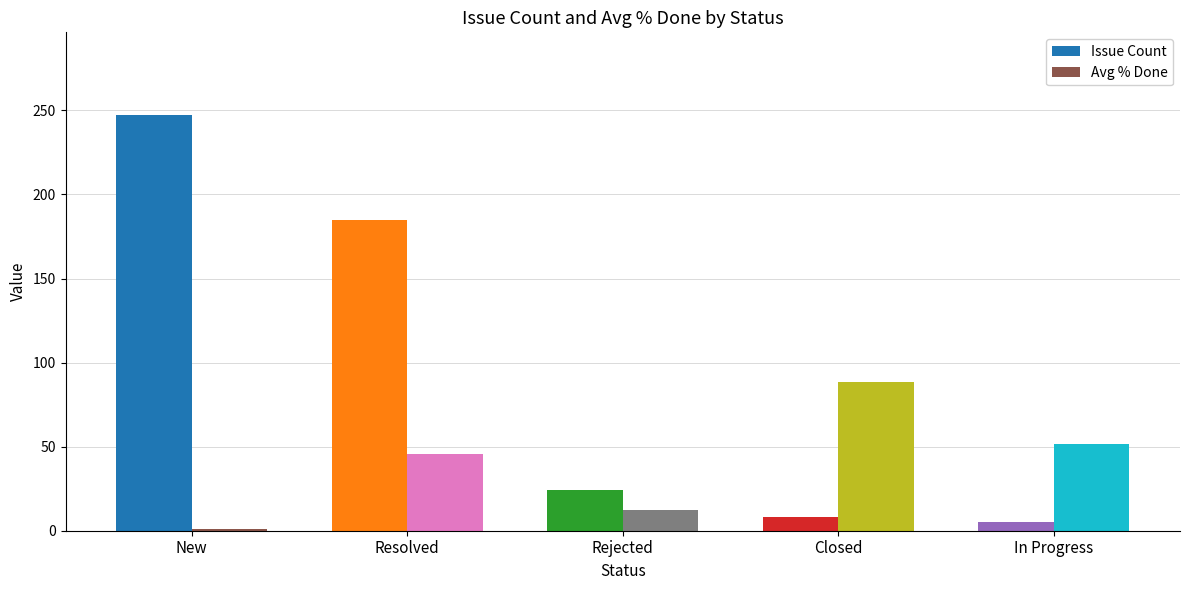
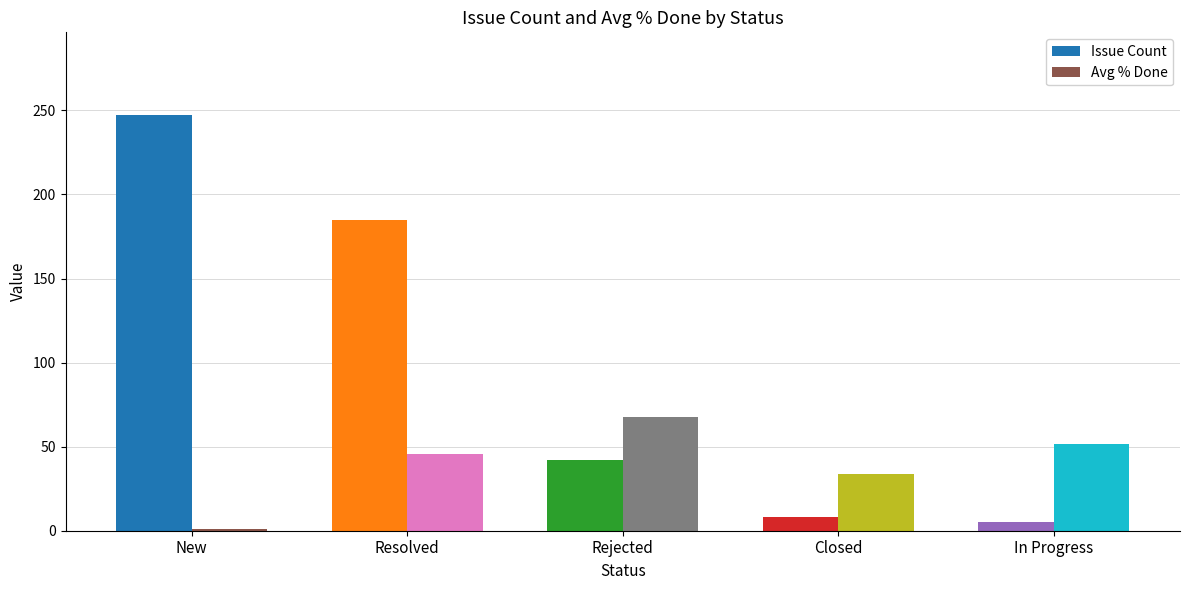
Issue Count, Rejected: 24 -> 42
Avg % Done, Rejected: 12 -> 68
Avg % Done, Closed: 88 -> 34
